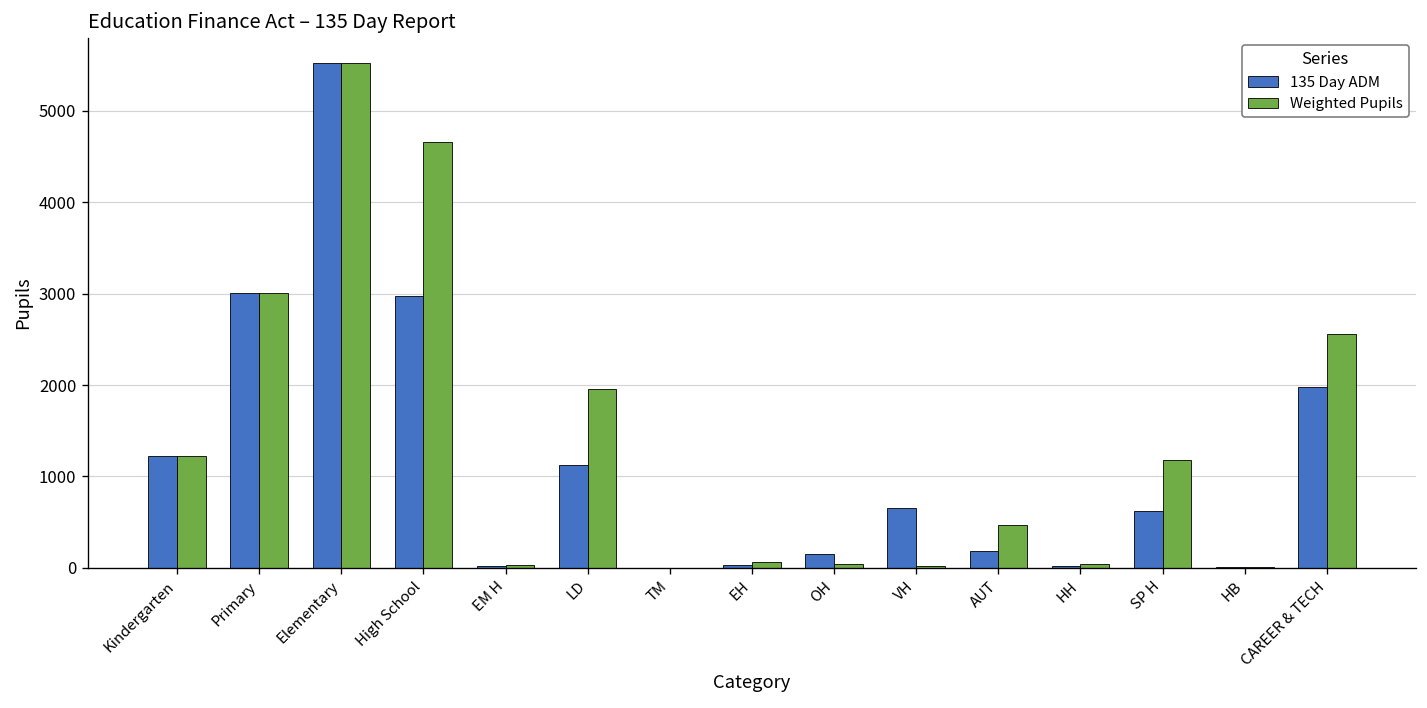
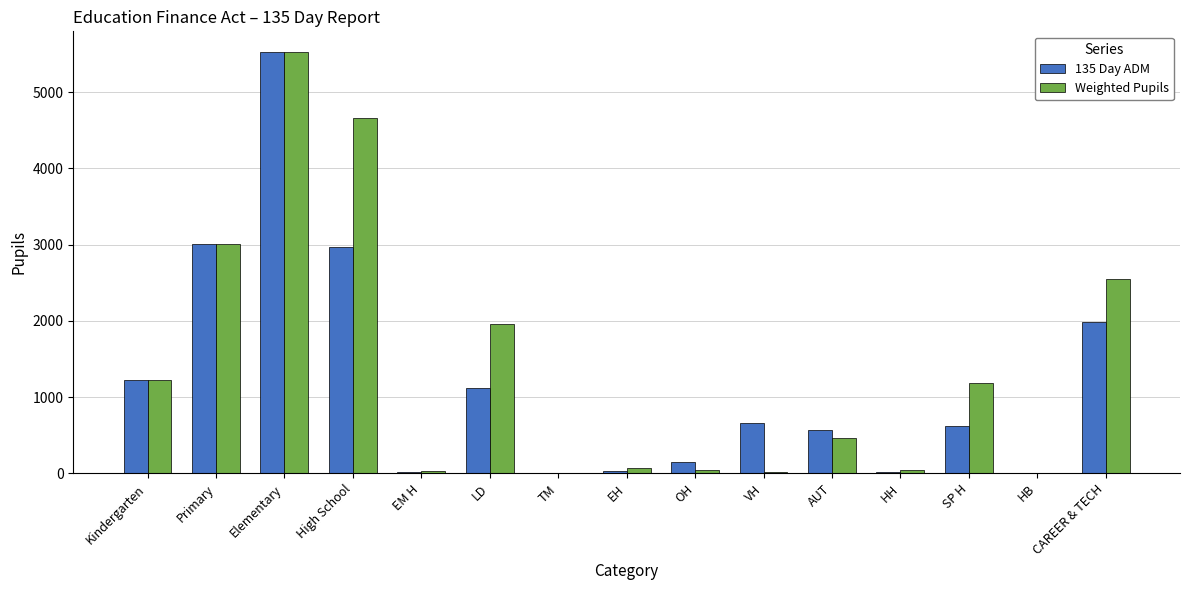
135 Day ADM, AUT: 200 -> 600
